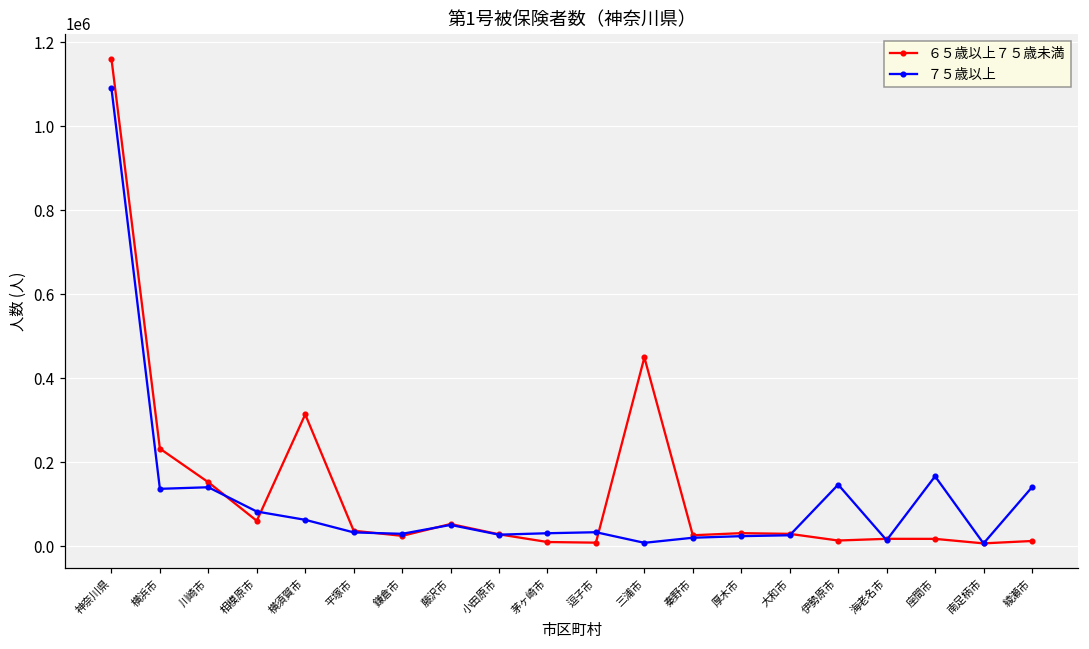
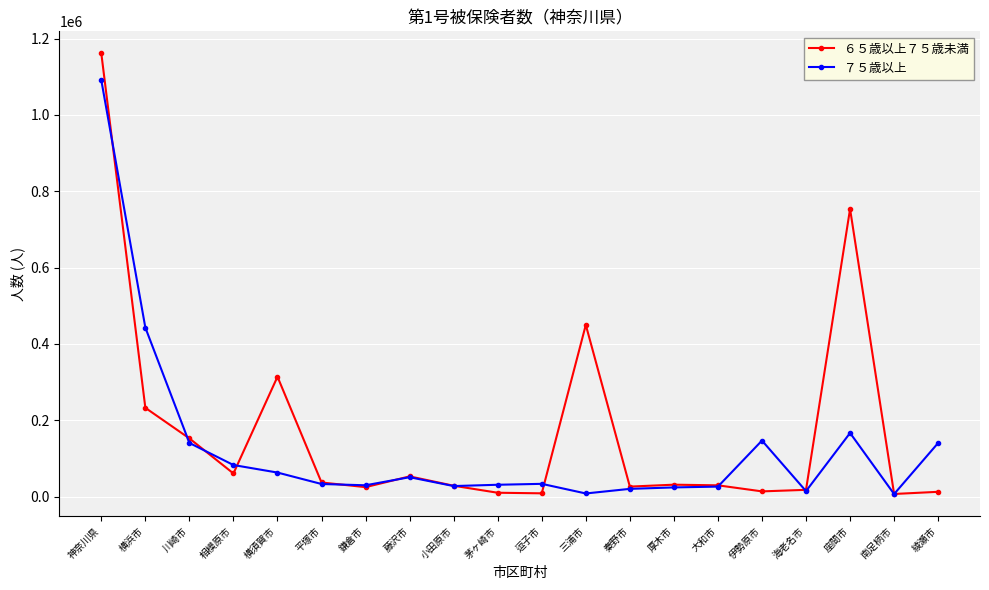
７５歳以上, 横浜市: 140000 -> 440000
６５歳以上７５歳未満, 座間市: 20000 -> 750000
